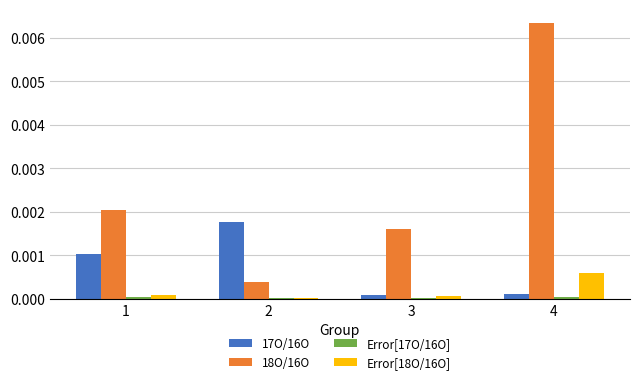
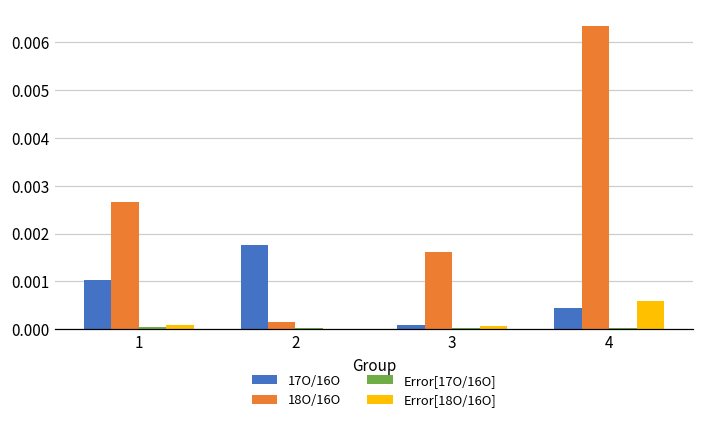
18O/16O, 1: 0.0020 -> 0.0027
18O/16O, 2: 0.0004 -> 0.0002
17O/16O, 4: 0.0001 -> 0.0004
